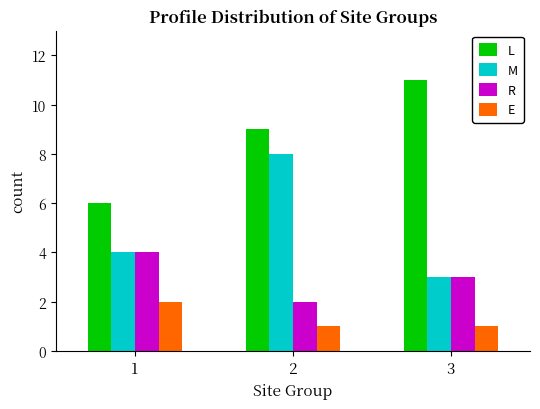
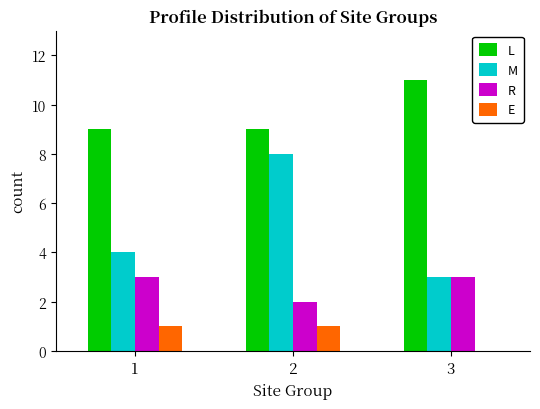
L, 1: 6 -> 9
R, 1: 4 -> 3
E, 1: 2 -> 1
E, 3: 1 -> 0
